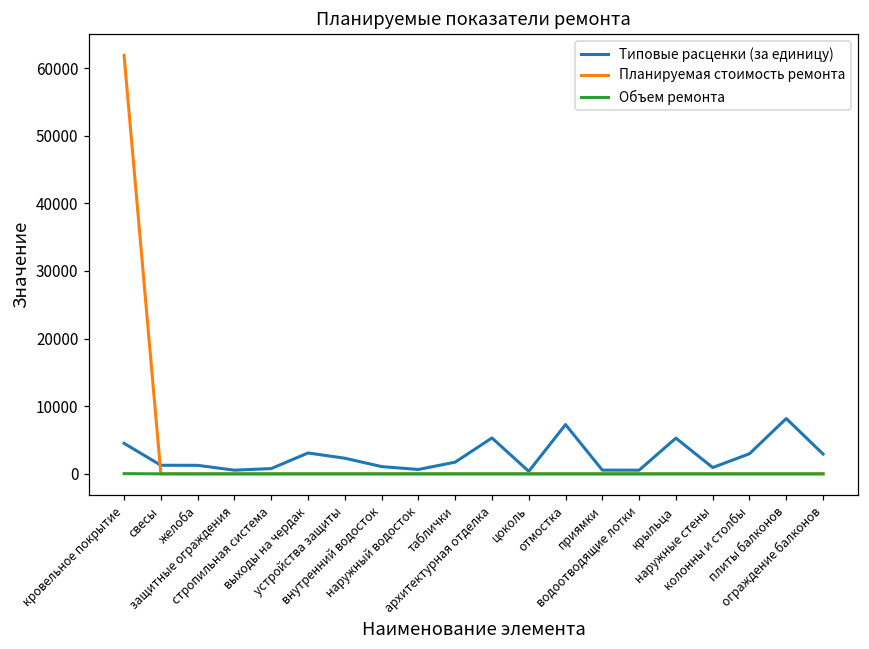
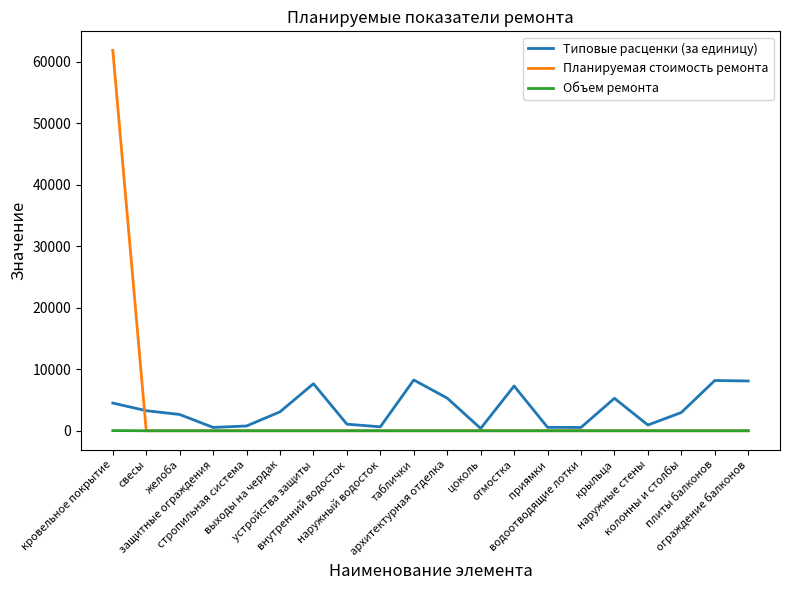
Типовые расценки (за единицу), свесы: 1000 -> 3000
Типовые расценки (за единицу), желоба: 1000 -> 3000
Типовые расценки (за единицу), устройства защиты: 2000 -> 8000
Типовые расценки (за единицу), таблички: 2000 -> 8000
Типовые расценки (за единицу), ограждение балконов: 3000 -> 8000
